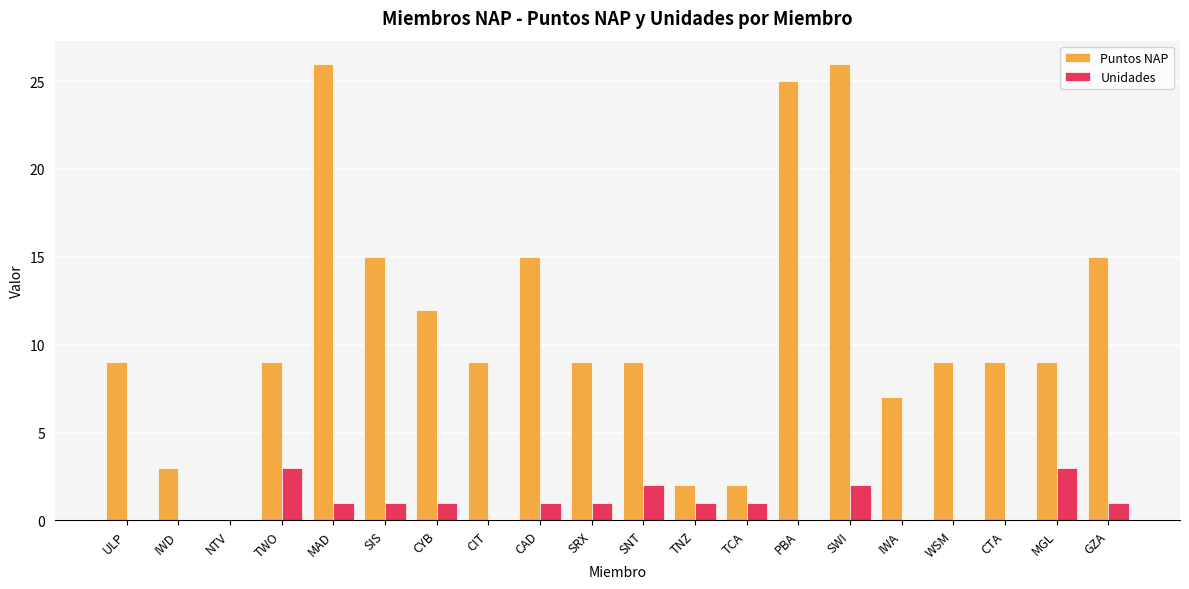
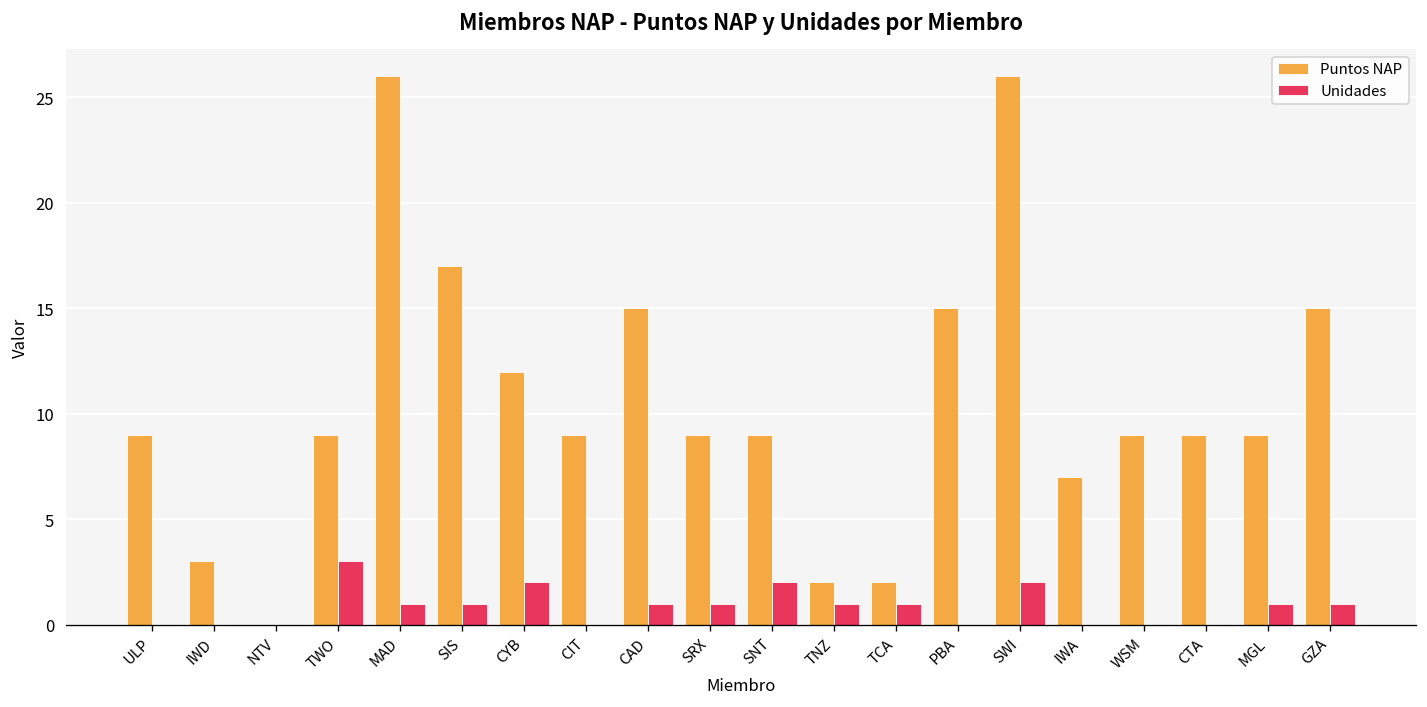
Puntos NAP, SIS: 15 -> 17
Unidades, CYB: 1 -> 2
Puntos NAP, PBA: 25 -> 15
Unidades, MGL: 3 -> 1
